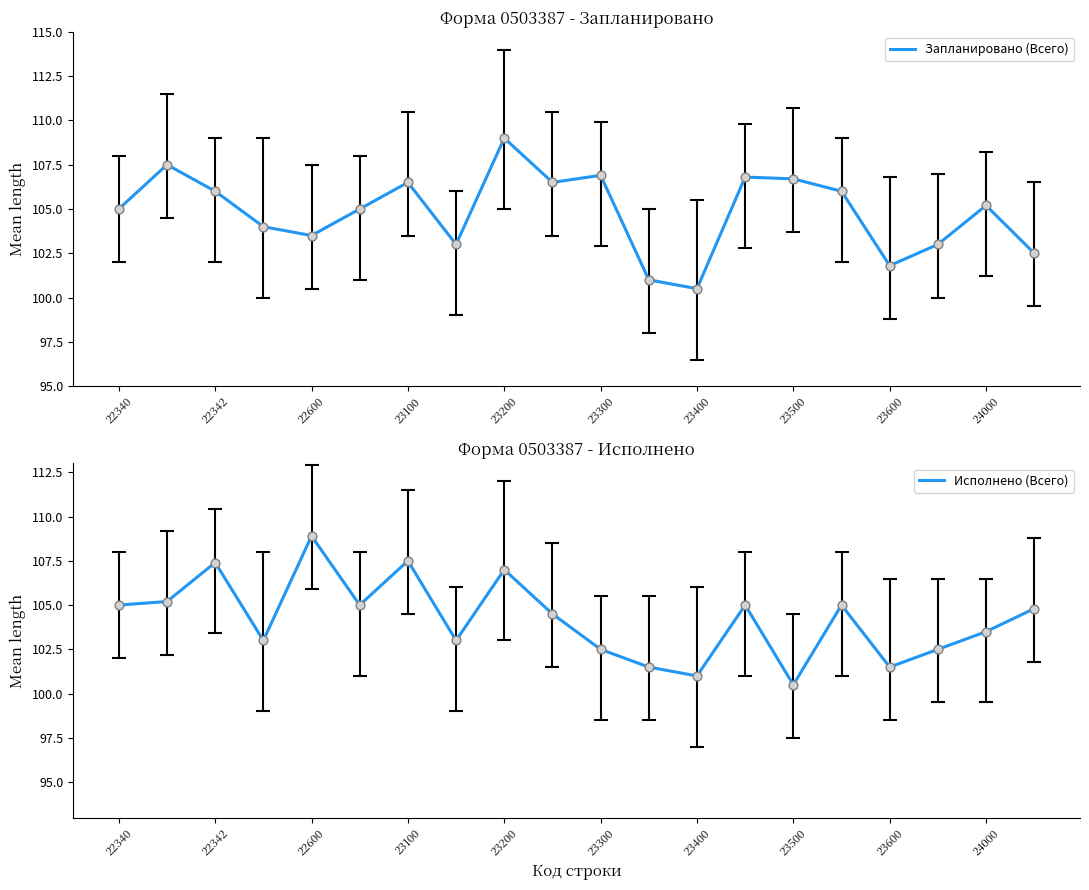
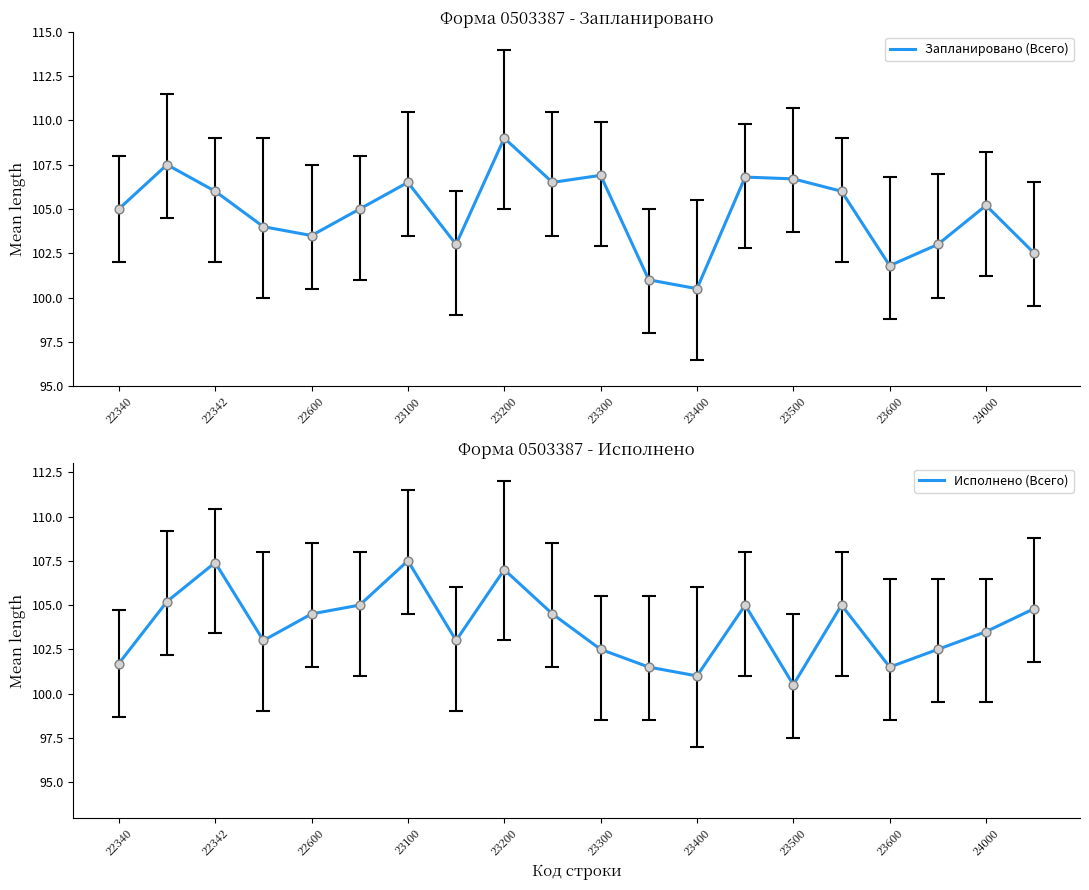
Форма 0503387 - Исполнено, Исполнено (Всего), 22340: 105.0 -> 101.7
Форма 0503387 - Исполнено, Исполнено (Всего), 22600: 108.9 -> 104.5
